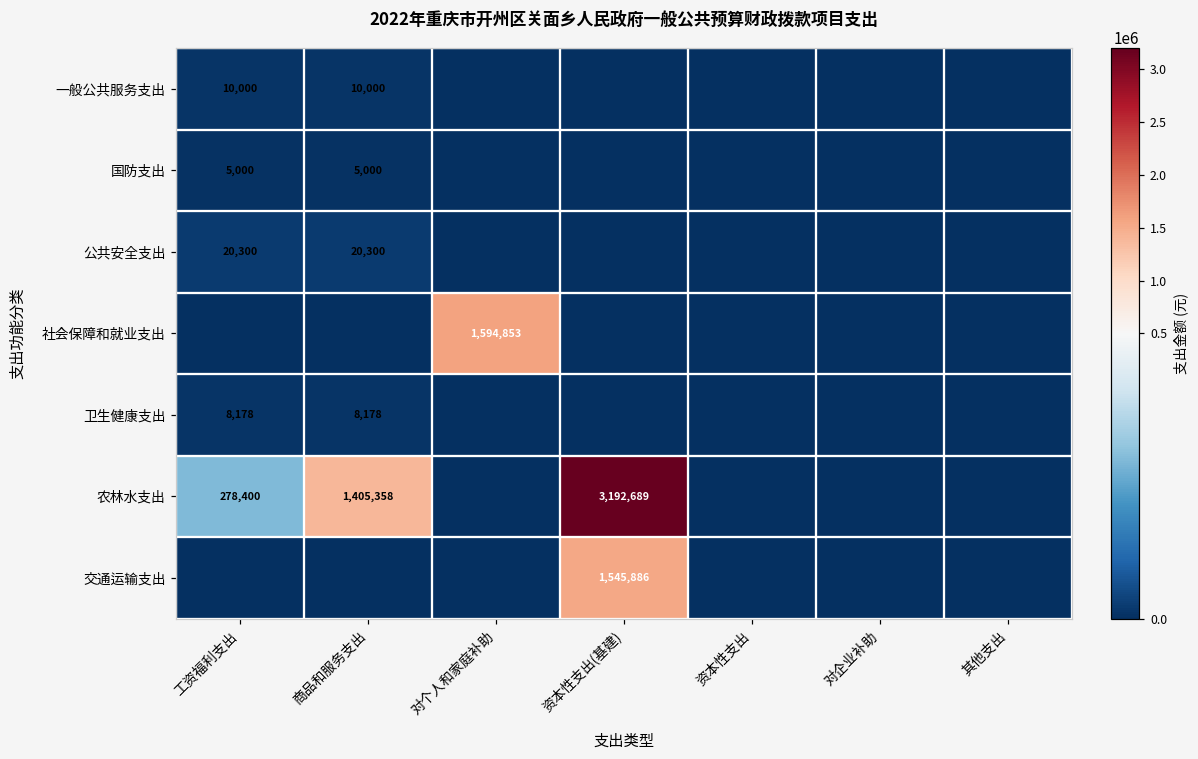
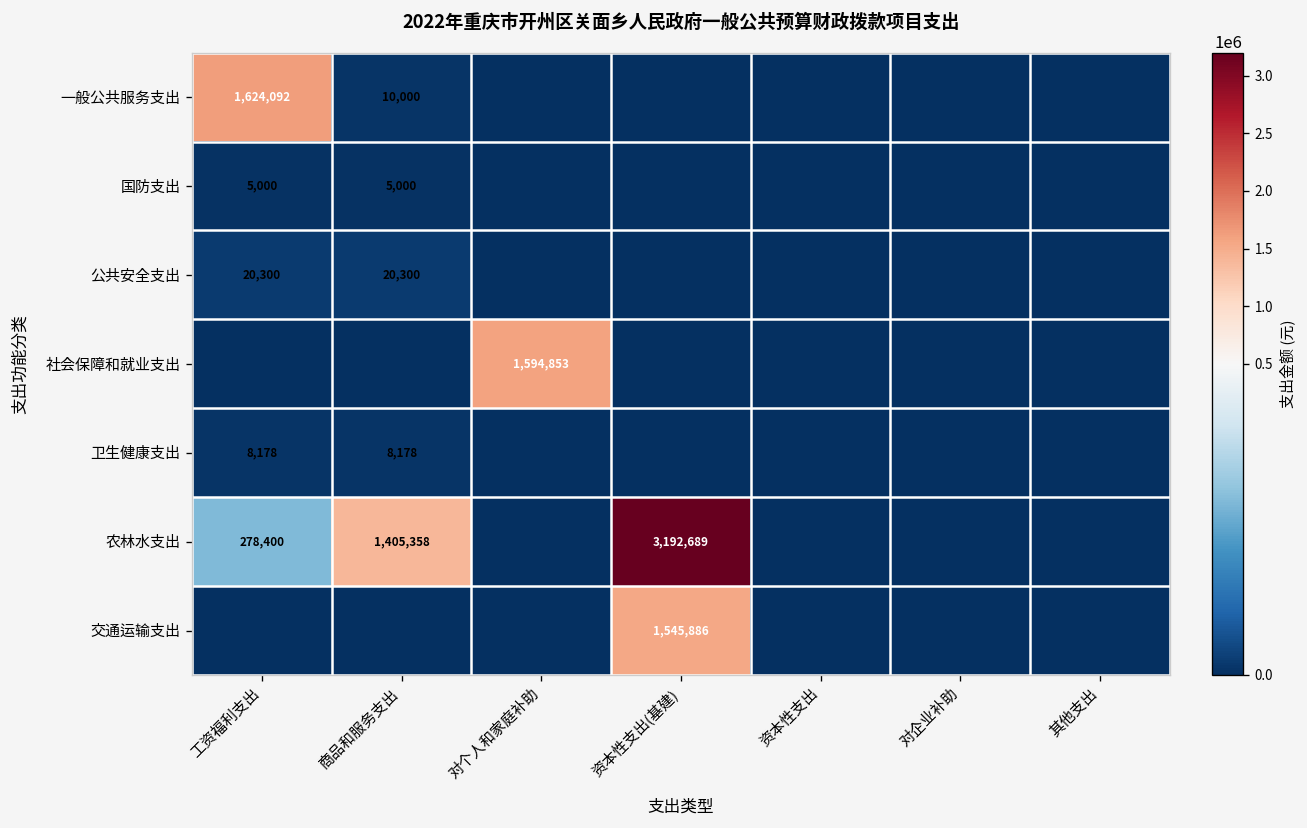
一般公共服务支出, 工资福利支出: 10,000 -> 1,624,092
